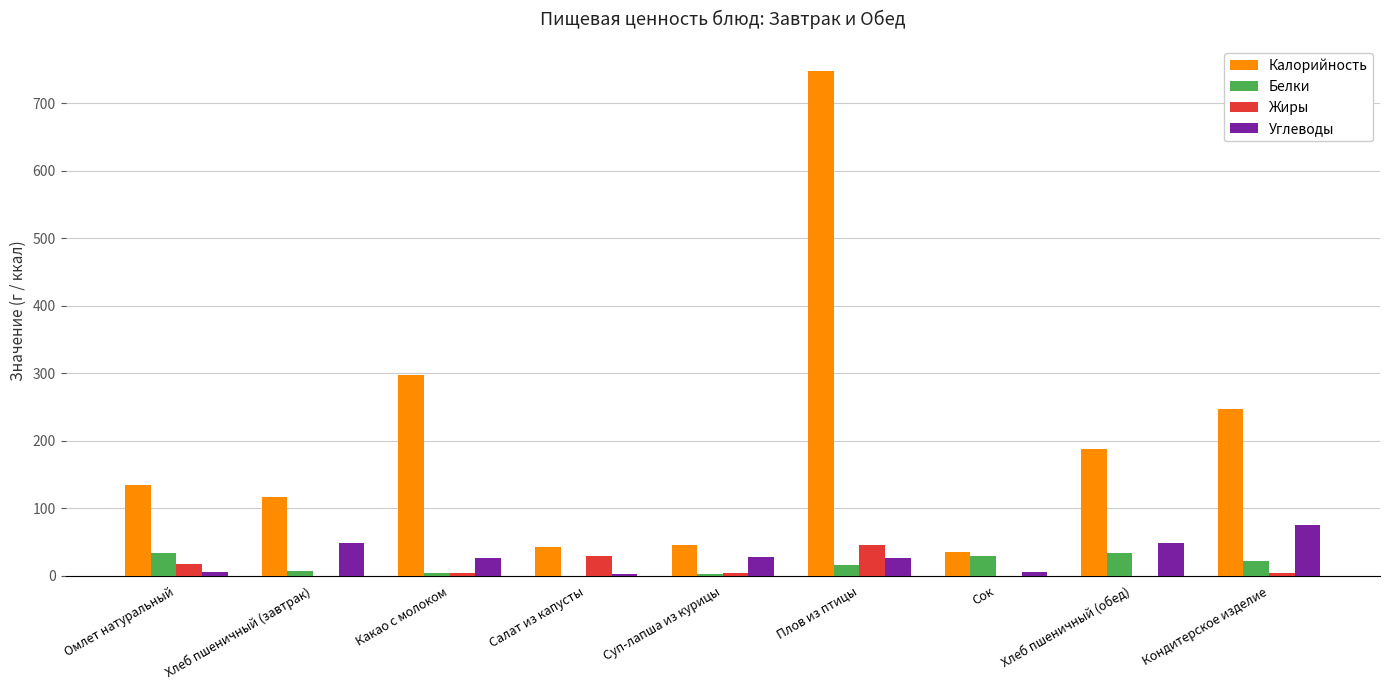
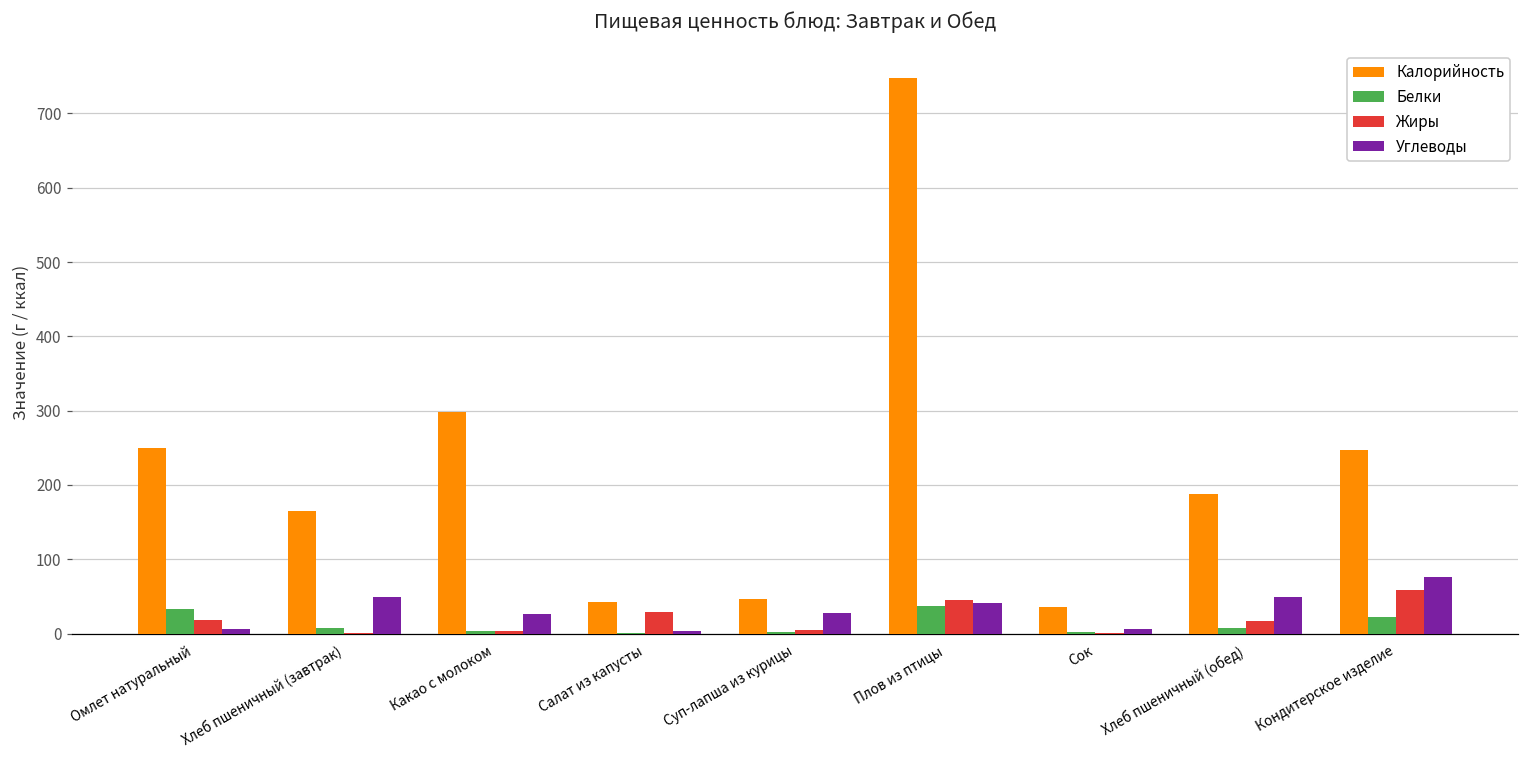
Калорийность, Омлет натуральный: 130 -> 250
Калорийность, Хлеб пшеничный (завтрак): 120 -> 160
Белки, Плов из птицы: 20 -> 40
Углеводы, Плов из птицы: 30 -> 40
Белки, Сок: 30 -> 0
Белки, Хлеб пшеничный (обед): 30 -> 10
Жиры, Хлеб пшеничный (обед): 0 -> 20
Жиры, Кондитерское изделие: 0 -> 60
